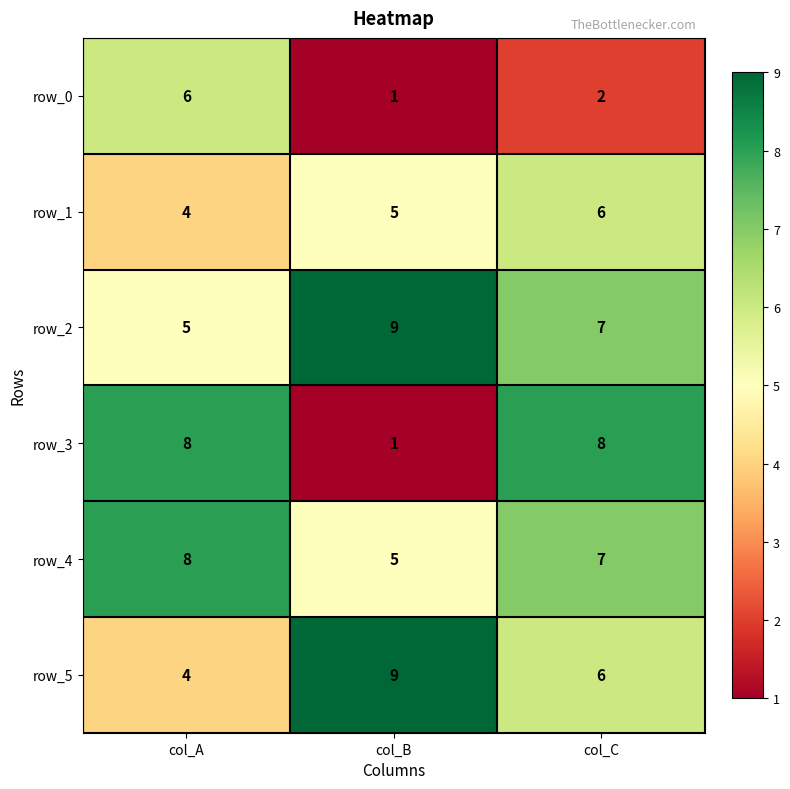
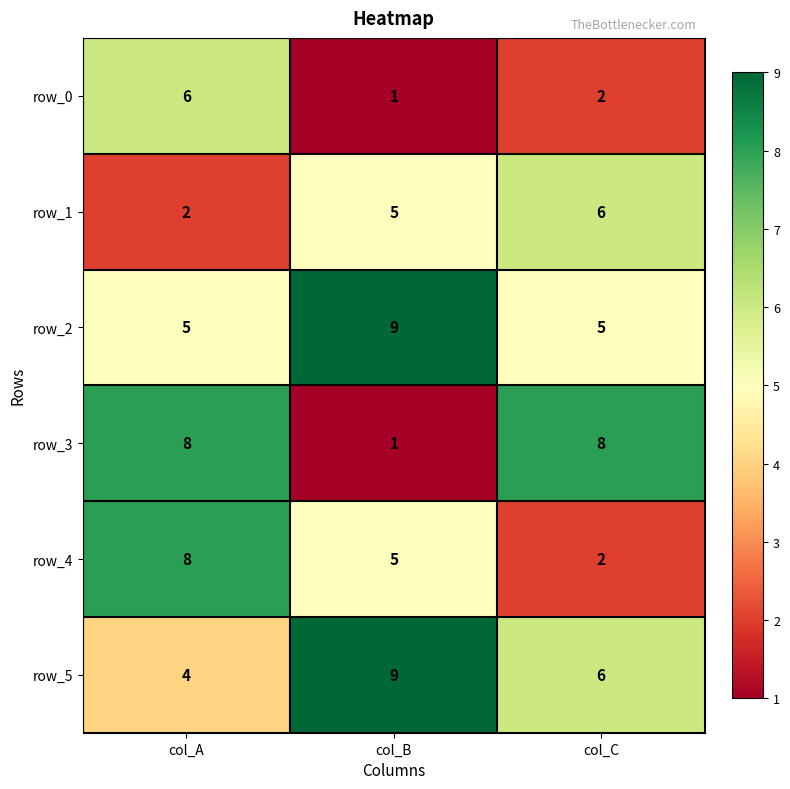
row_1, col_A: 4 -> 2
row_2, col_C: 7 -> 5
row_4, col_C: 7 -> 2
